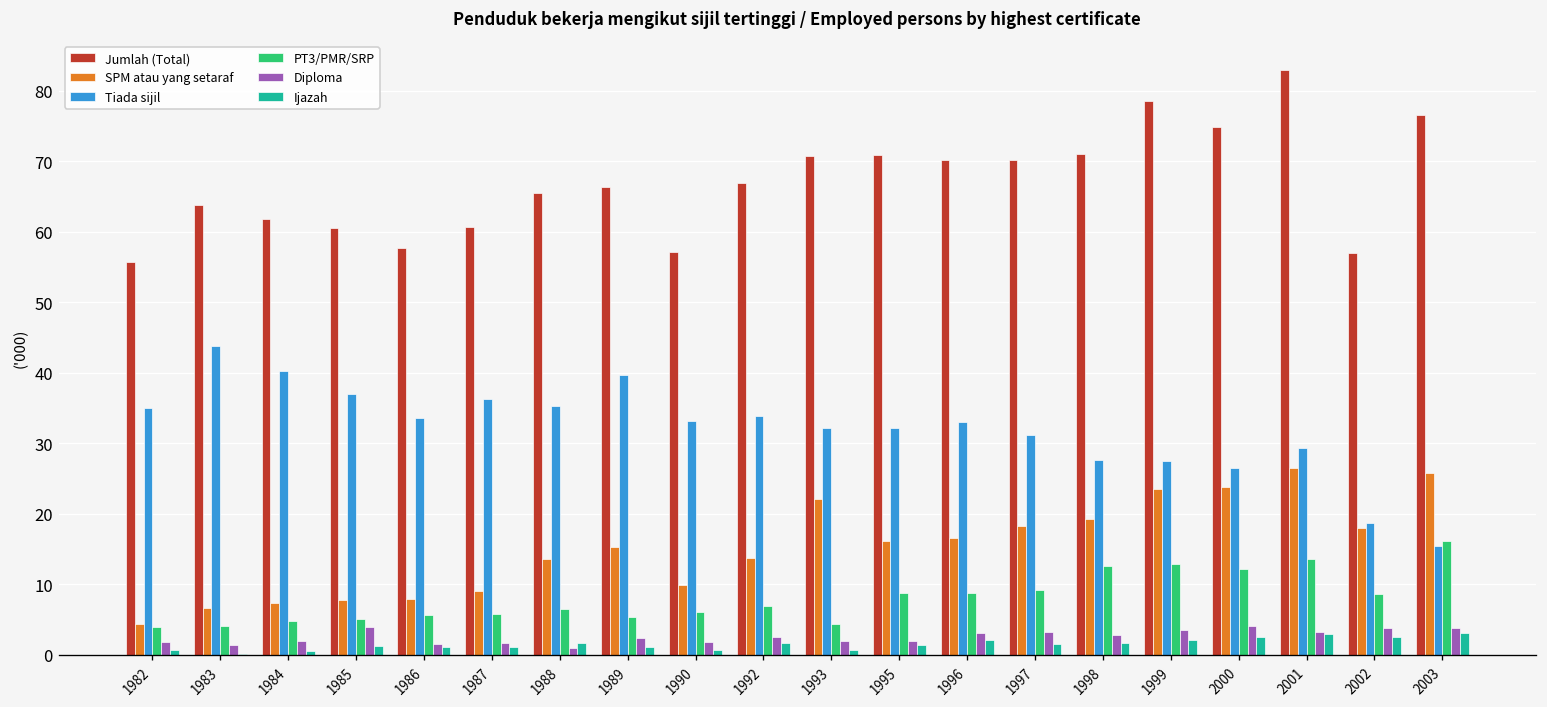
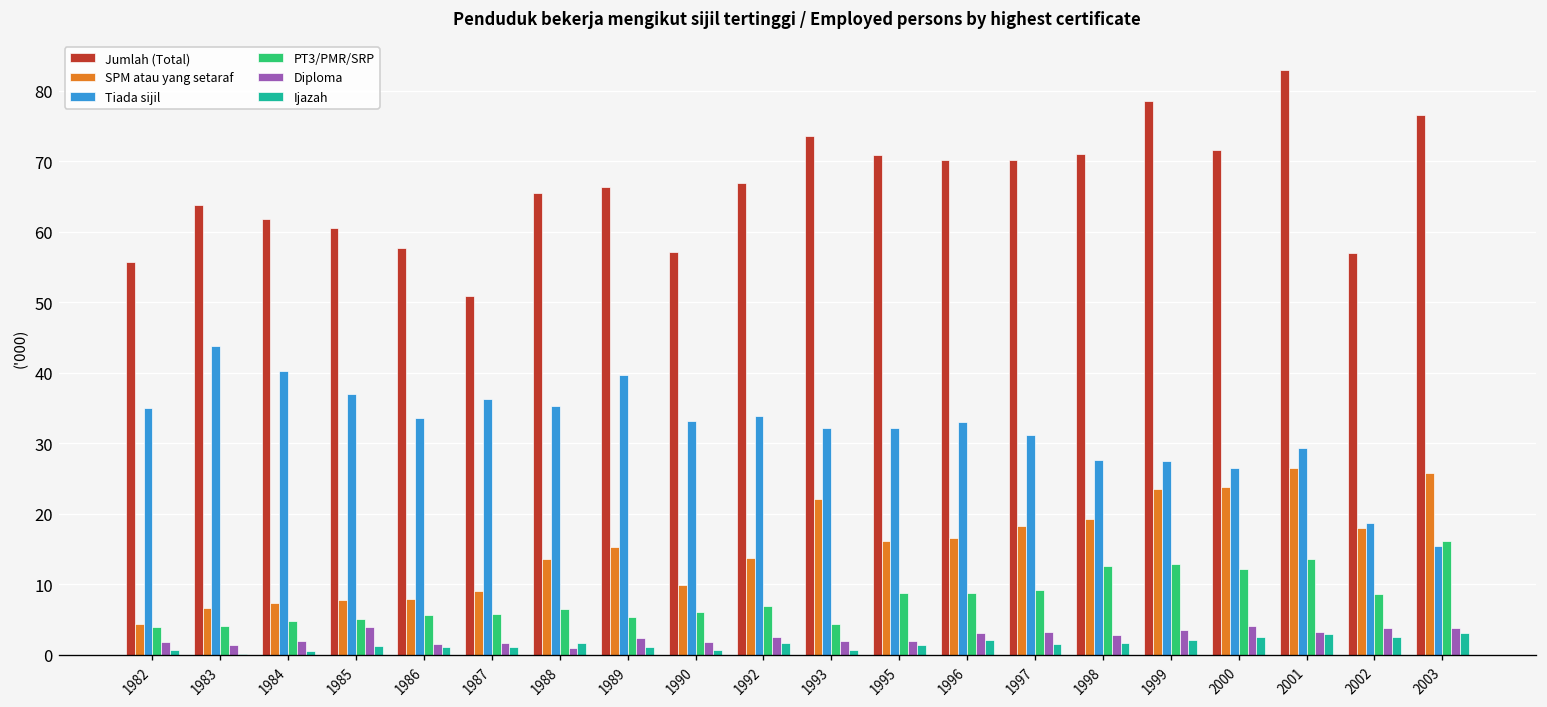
Jumlah (Total), 1987: 61 -> 51
Jumlah (Total), 1993: 71 -> 74
Jumlah (Total), 2000: 75 -> 72
